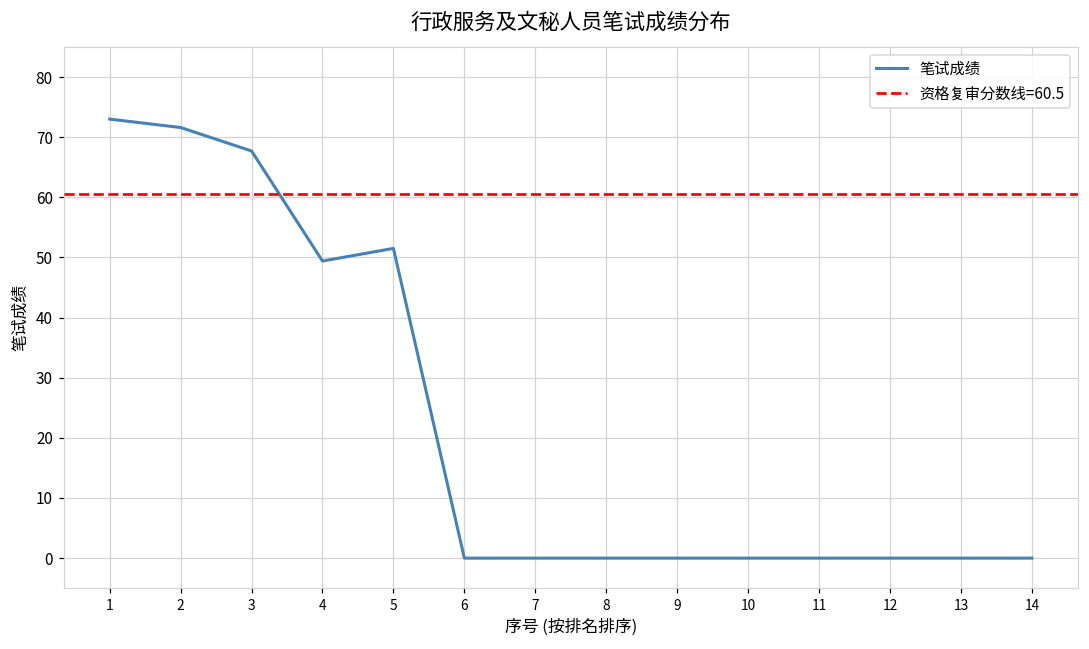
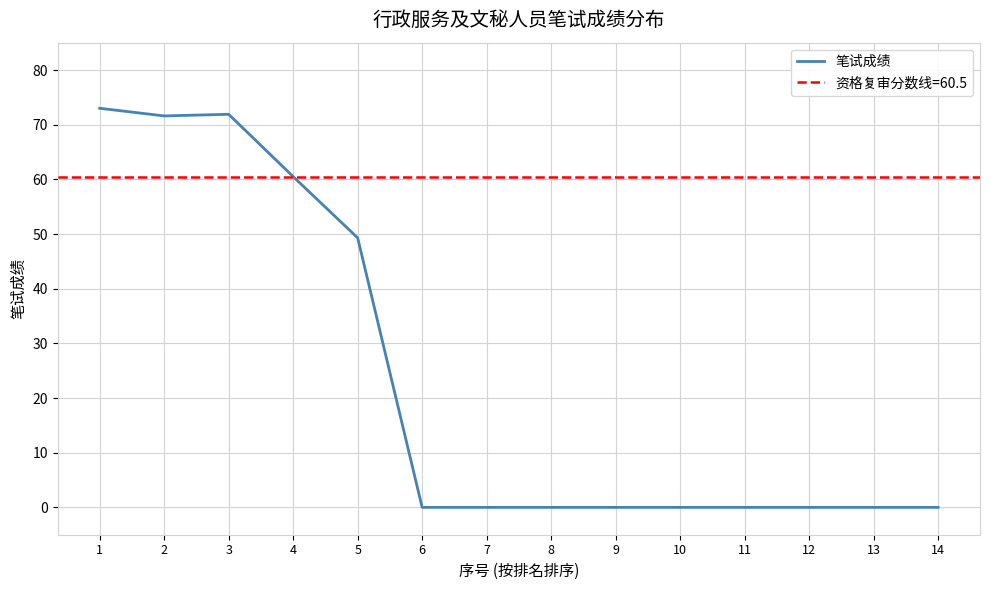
3: 68 -> 72
4: 49 -> 61
5: 52 -> 49
